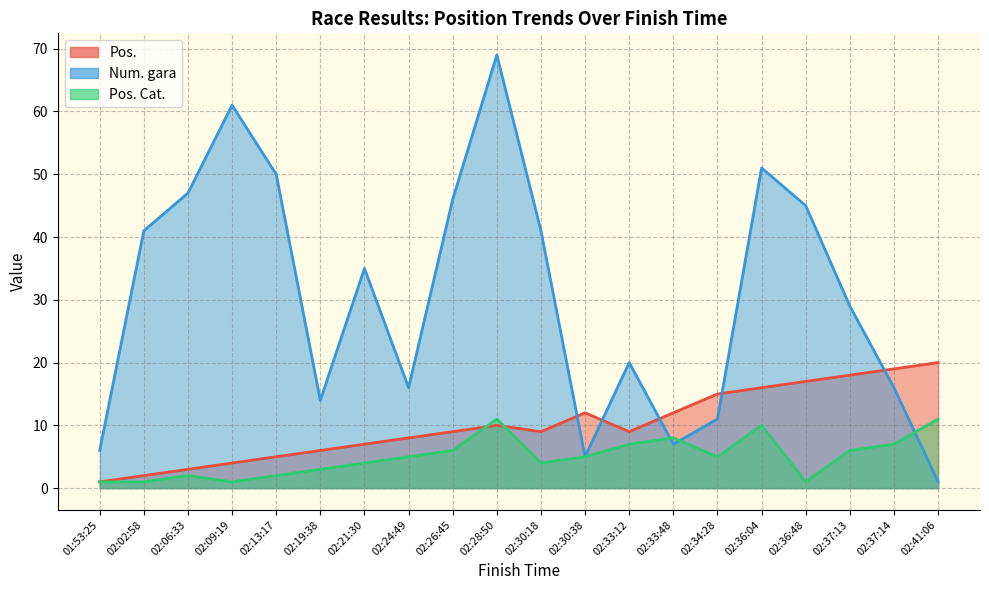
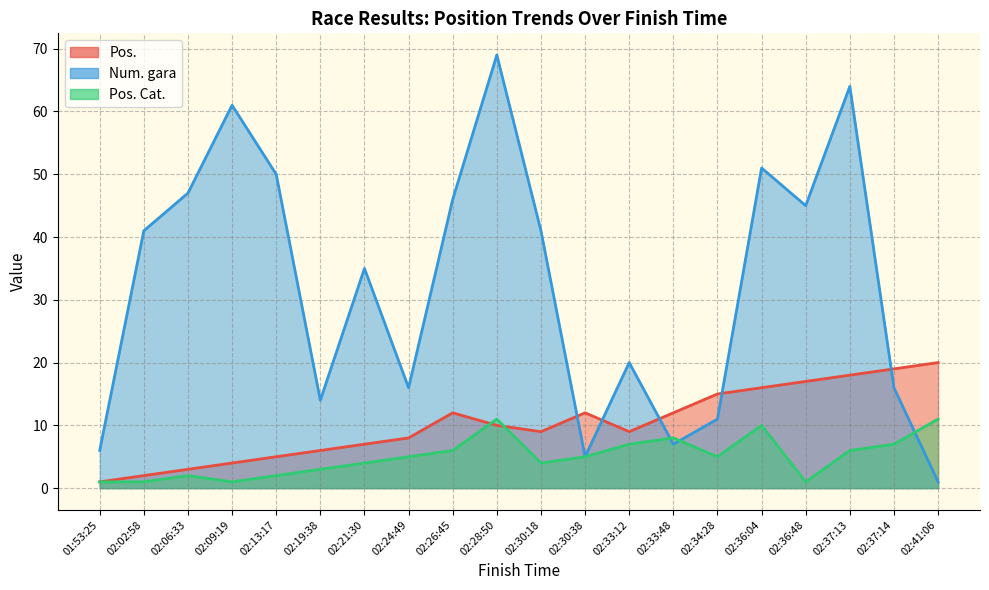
Pos., 02:26:45: 9 -> 12
Num. gara, 02:37:13: 29 -> 64
